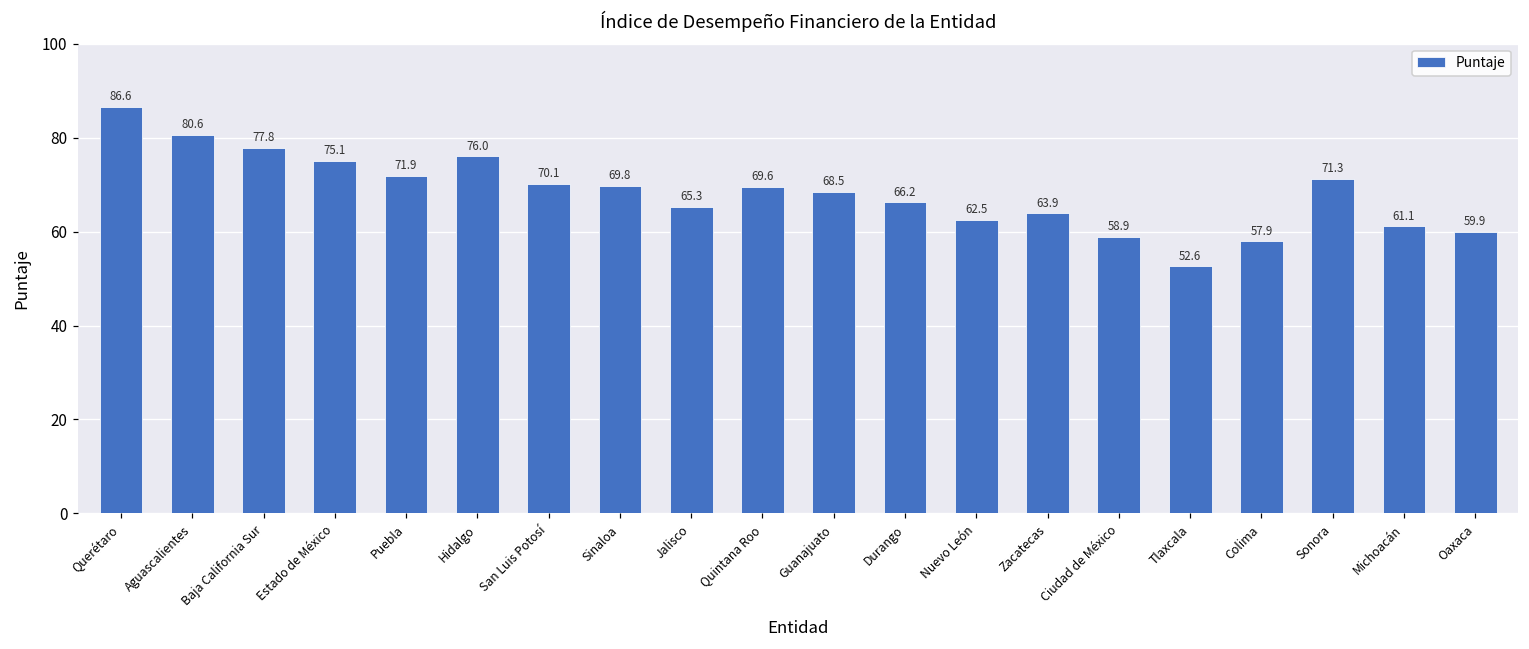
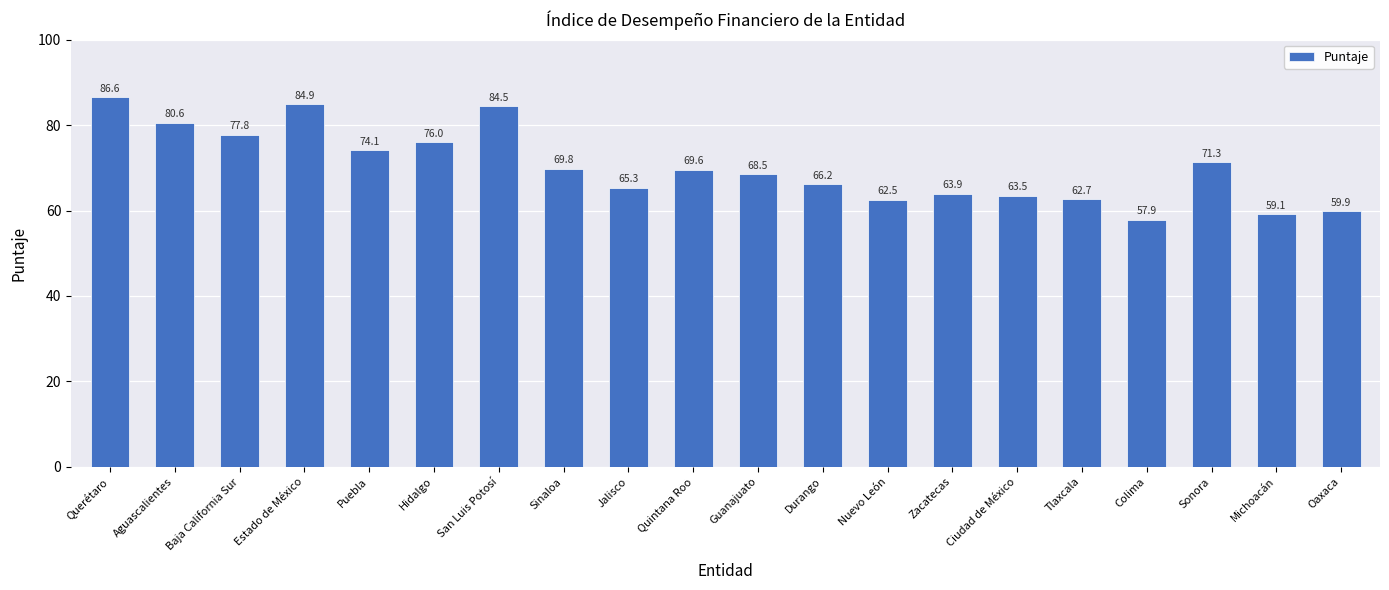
Estado de México: 75.1 -> 84.9
Puebla: 71.9 -> 74.1
San Luis Potosí: 70.1 -> 84.5
Ciudad de México: 58.9 -> 63.5
Tlaxcala: 52.6 -> 62.7
Michoacán: 61.1 -> 59.1
